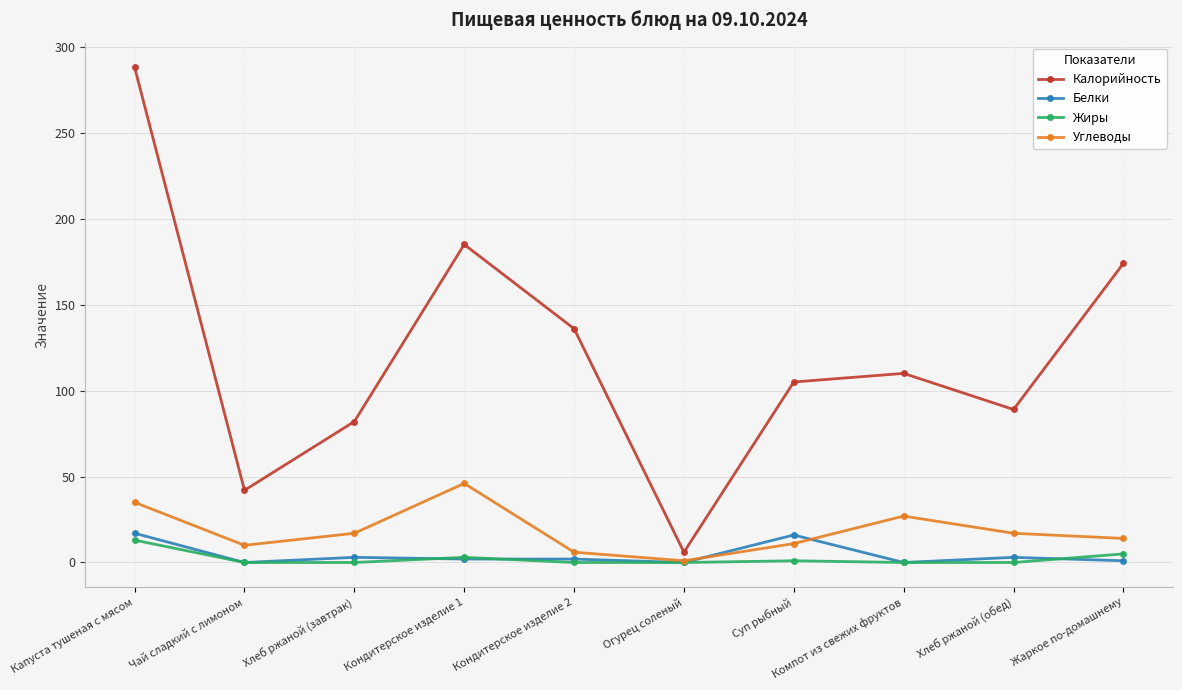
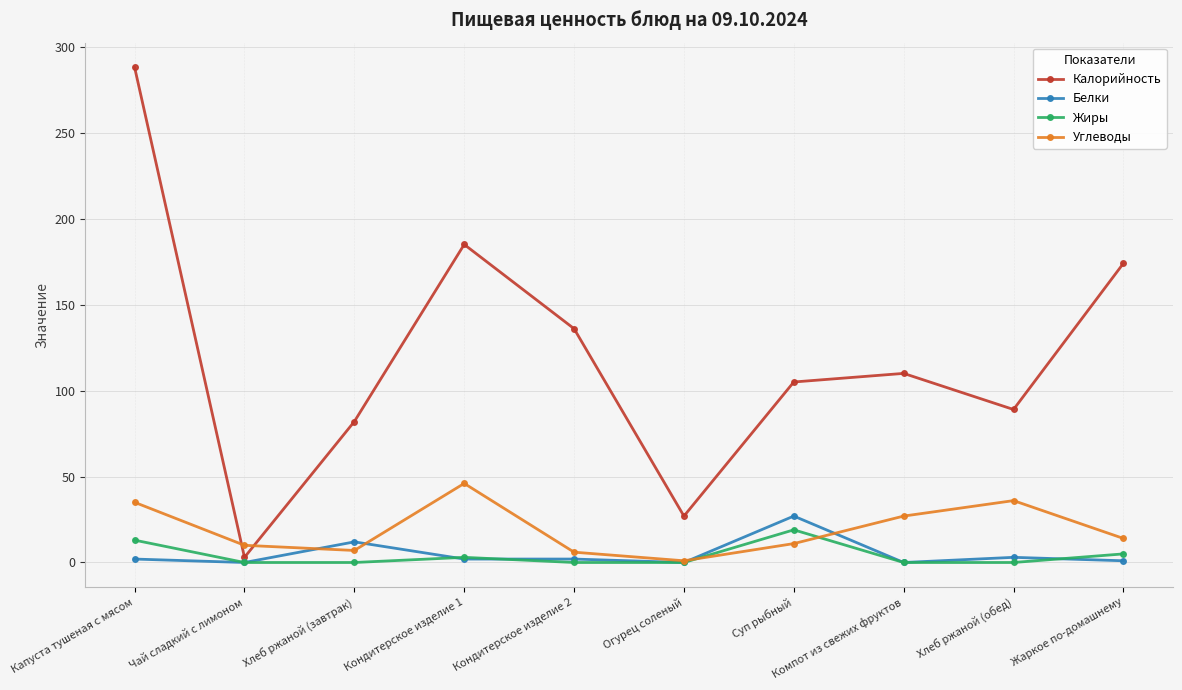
Белки, Капуста тушеная с мясом: 17 -> 2
Калорийность, Чай сладкий с лимоном: 42 -> 3
Белки, Хлеб ржаной (завтрак): 3 -> 12
Углеводы, Хлеб ржаной (завтрак): 17 -> 7
Калорийность, Огурец соленый: 6 -> 27
Белки, Суп рыбный: 16 -> 27
Жиры, Суп рыбный: 1 -> 19
Углеводы, Хлеб ржаной (обед): 17 -> 36
